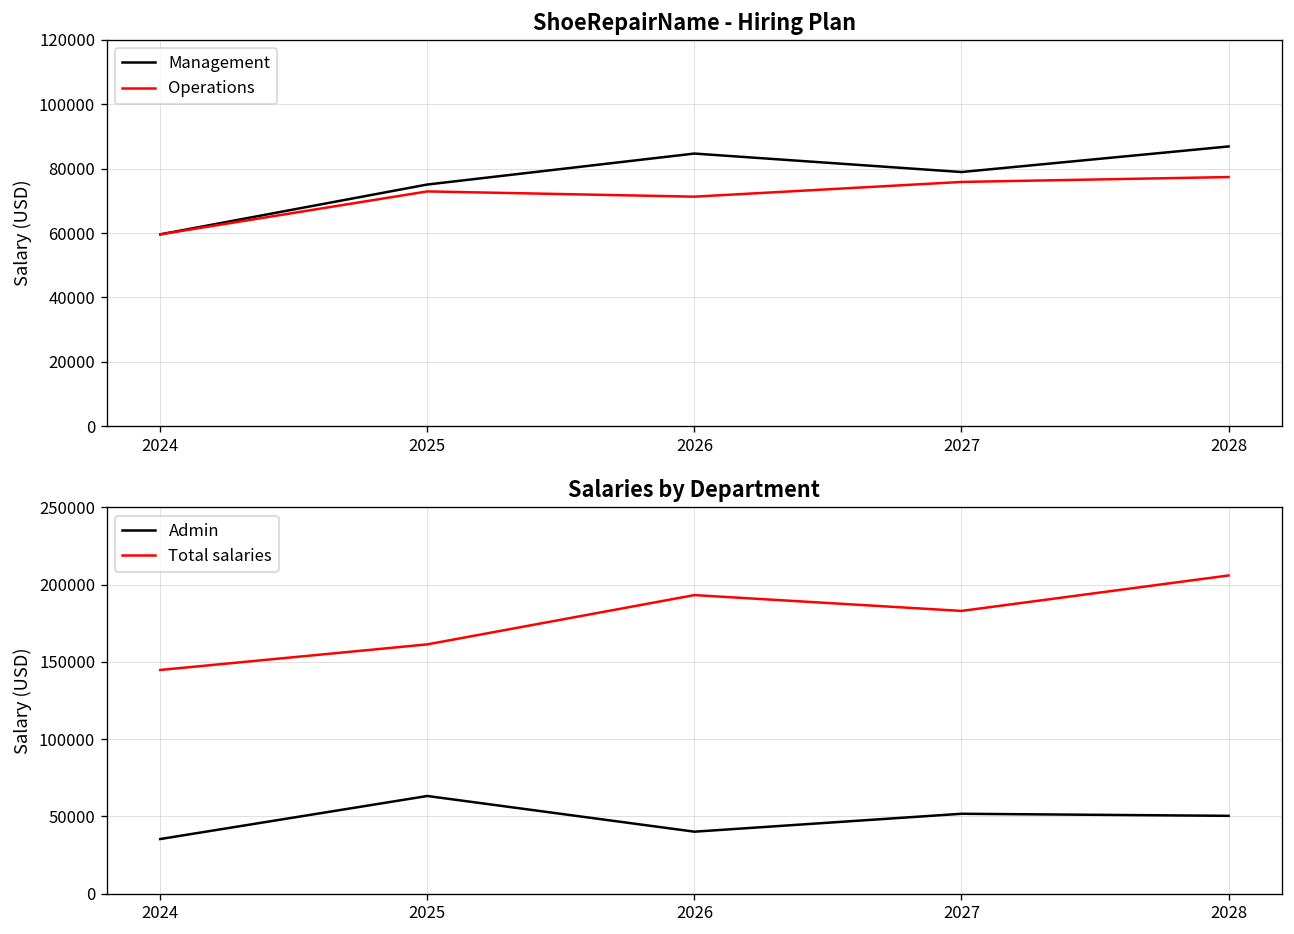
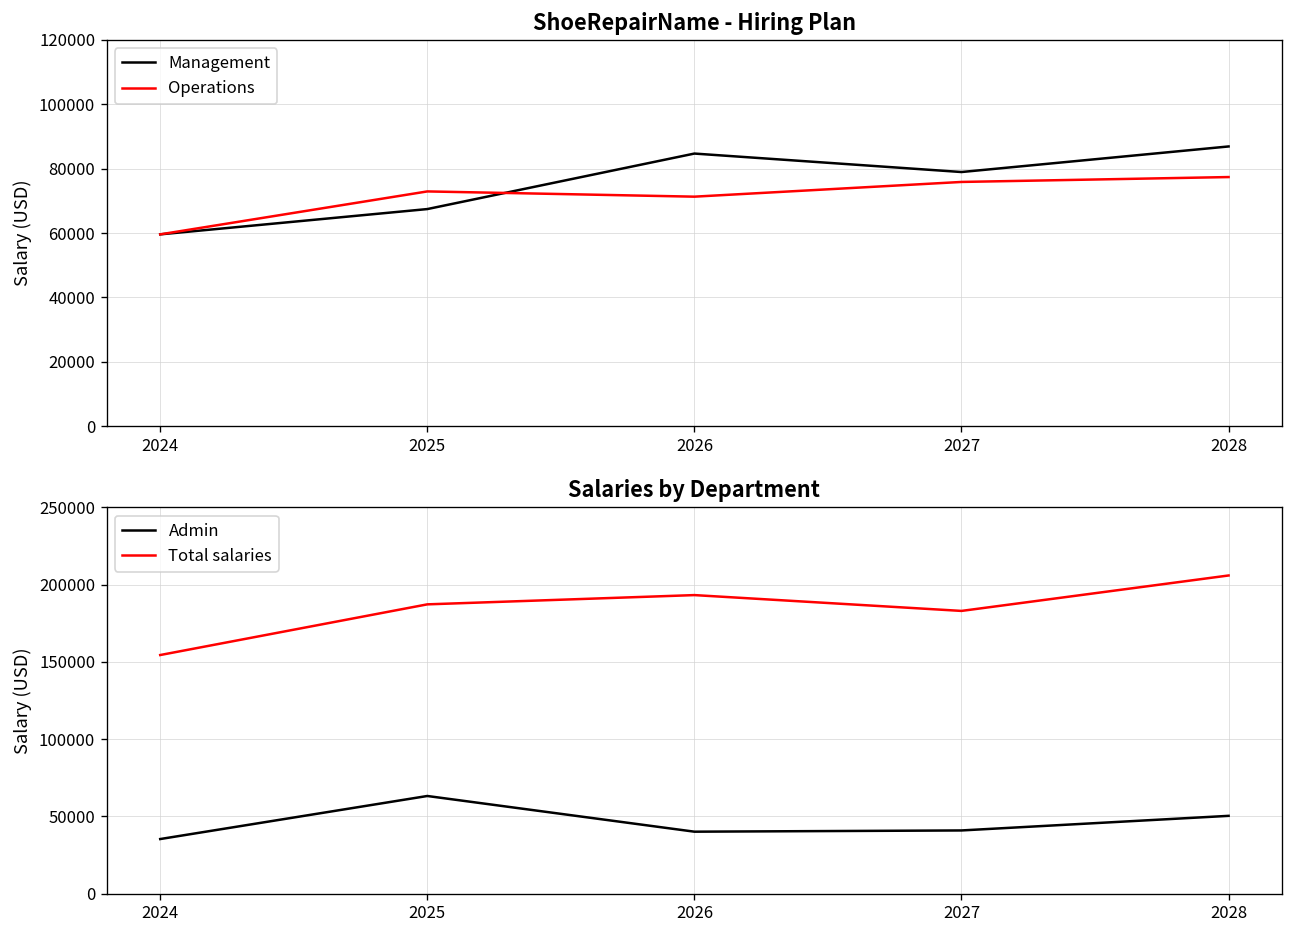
ShoeRepairName - Hiring Plan, Management, 2025: 75000 -> 67000
Salaries by Department, Total salaries, 2024: 145000 -> 154000
Salaries by Department, Total salaries, 2025: 161000 -> 187000
Salaries by Department, Admin, 2027: 52000 -> 41000
